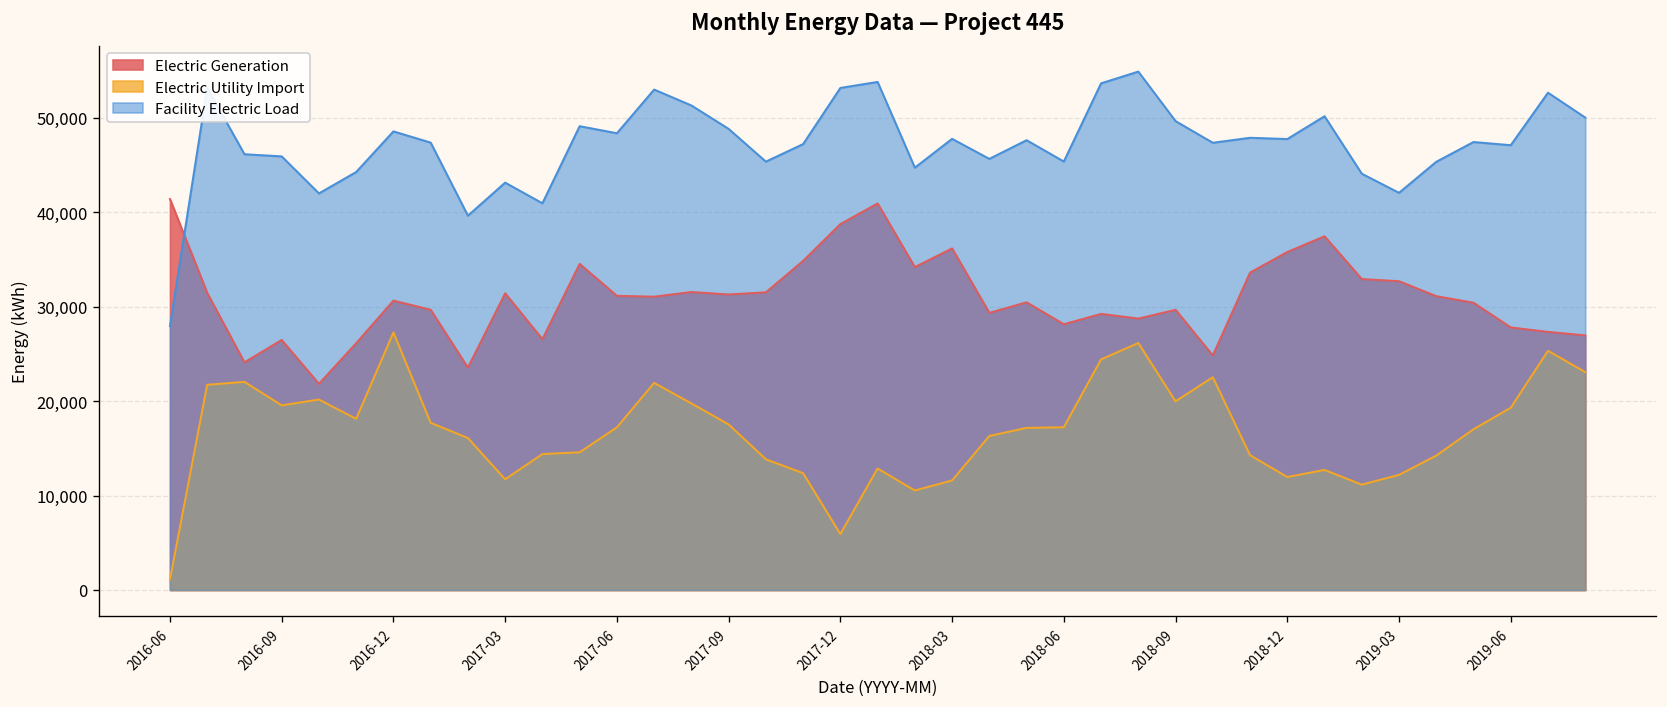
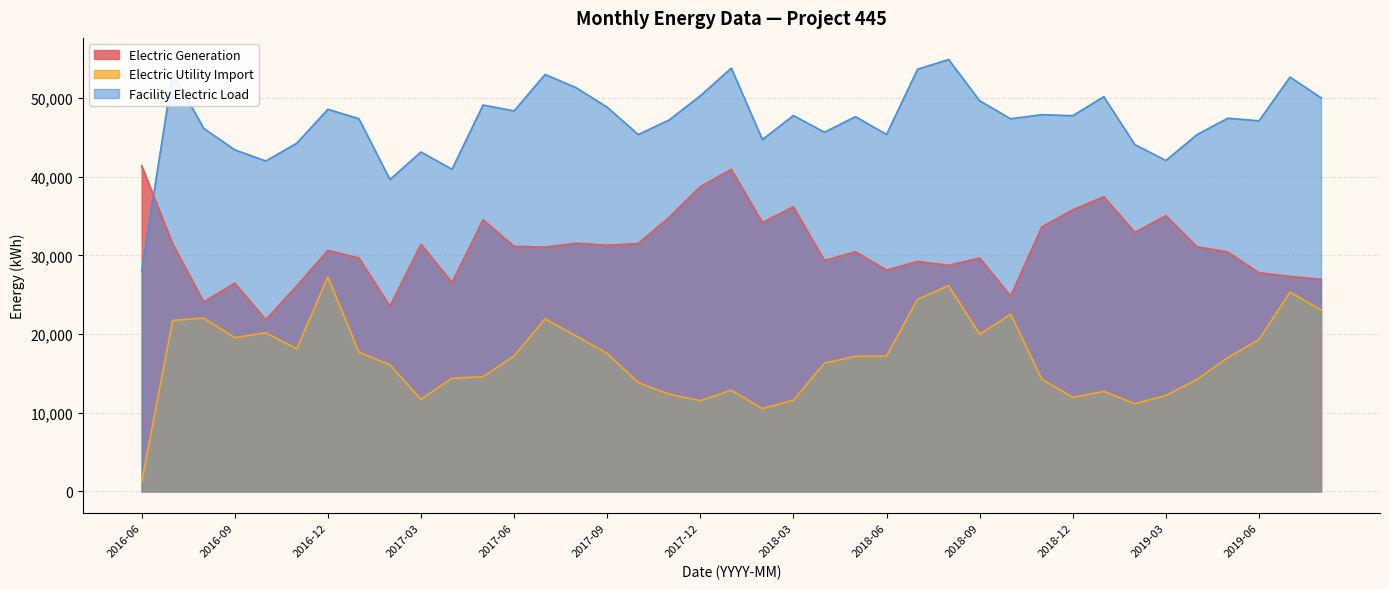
Facility Electric Load, 2016-09: 46,000 -> 43,000
Electric Utility Import, 2017-12: 6,000 -> 12,000
Facility Electric Load, 2017-12: 53,000 -> 50,000
Electric Generation, 2019-03: 33,000 -> 35,000
